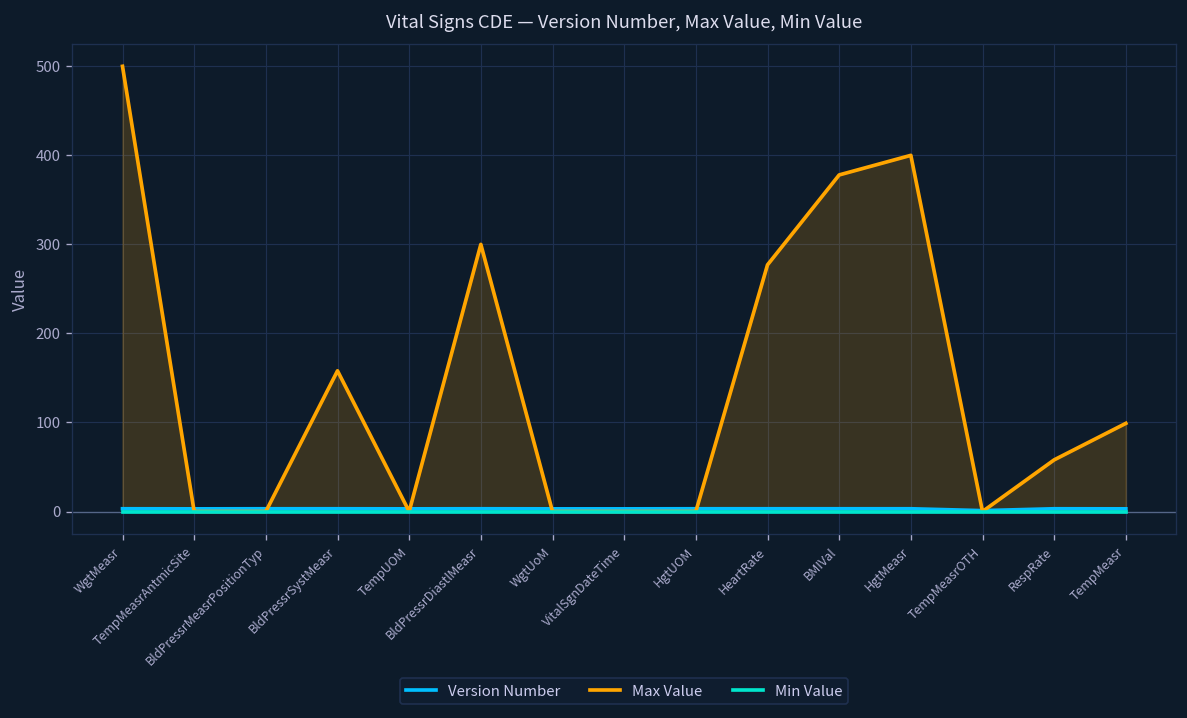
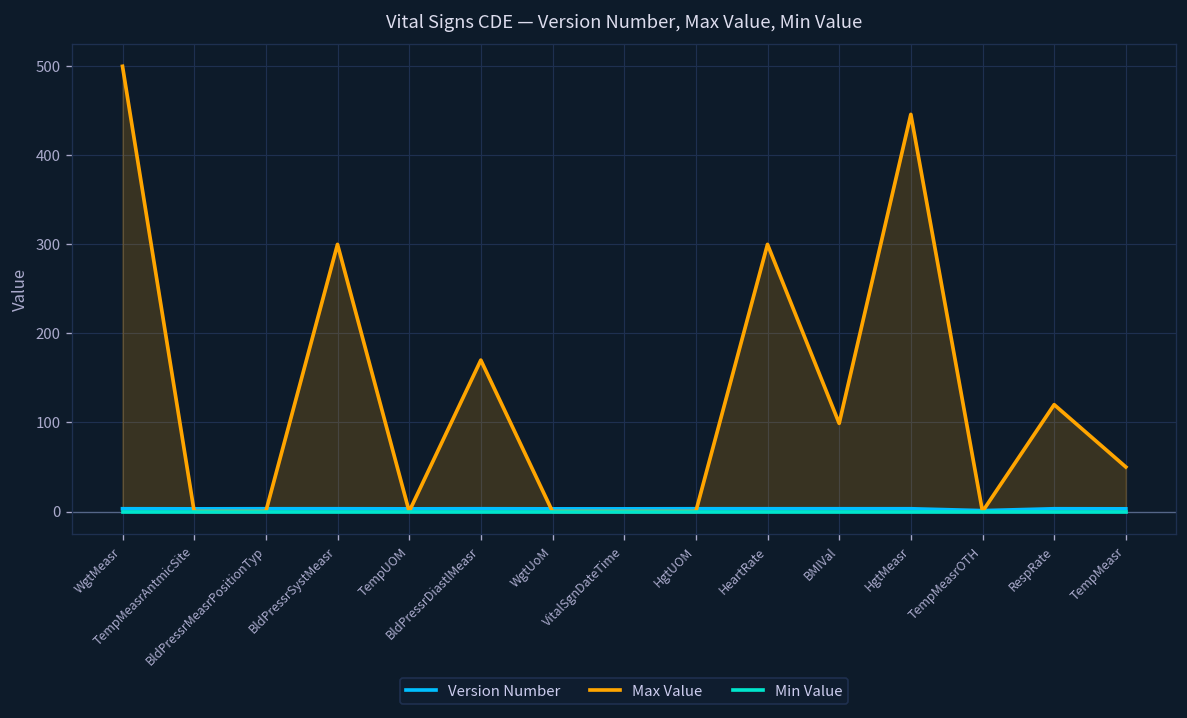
Max Value, BldPressrSystMeasr: 160 -> 300
Max Value, BldPressrDiastlMeasr: 300 -> 170
Max Value, HeartRate: 280 -> 300
Max Value, BMIVal: 380 -> 100
Max Value, HgtMeasr: 400 -> 450
Max Value, RespRate: 60 -> 120
Max Value, TempMeasr: 100 -> 50
